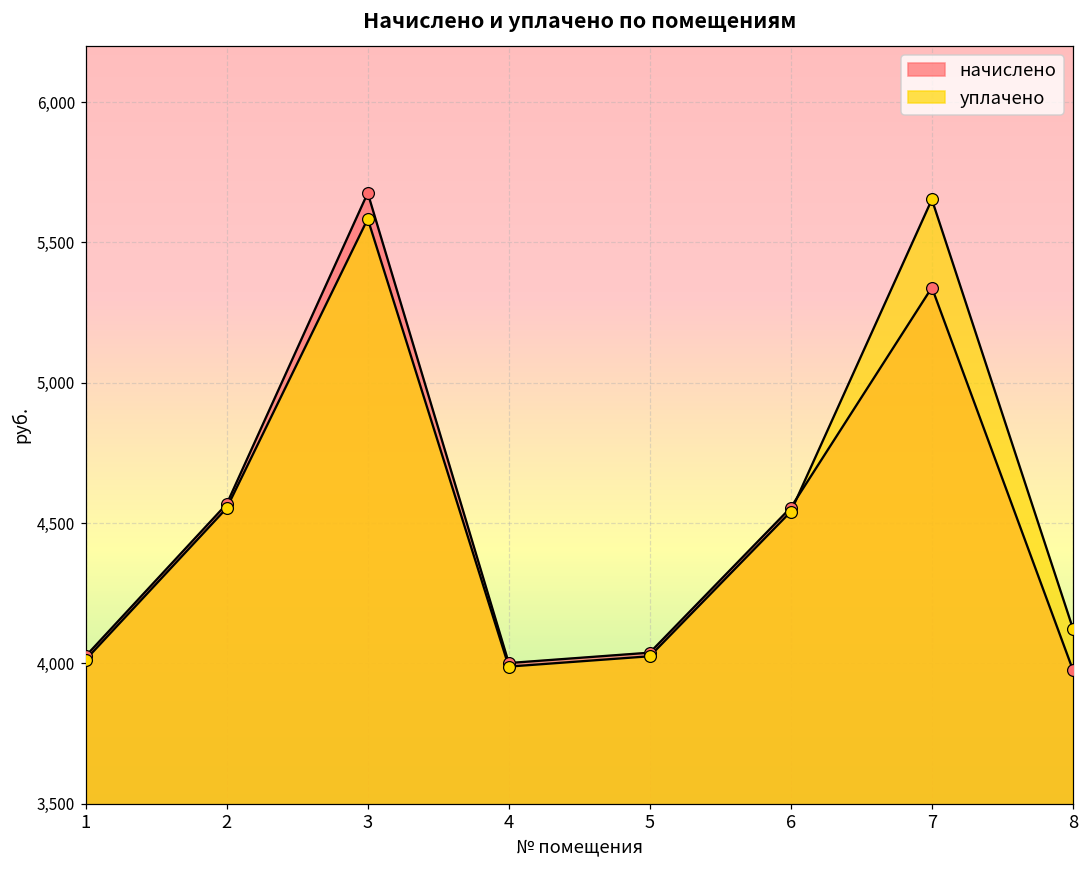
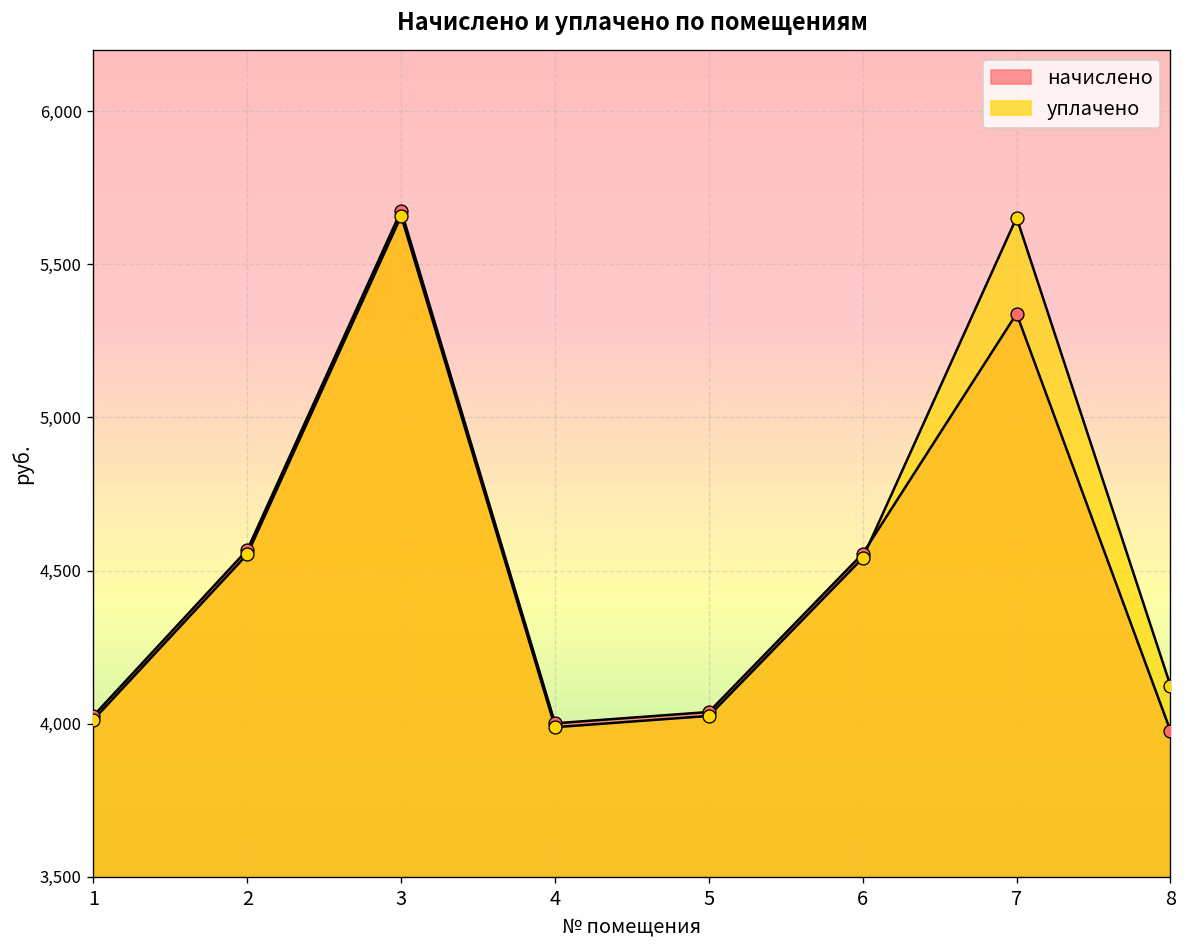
уплачено, 3: 5,580 -> 5,660
